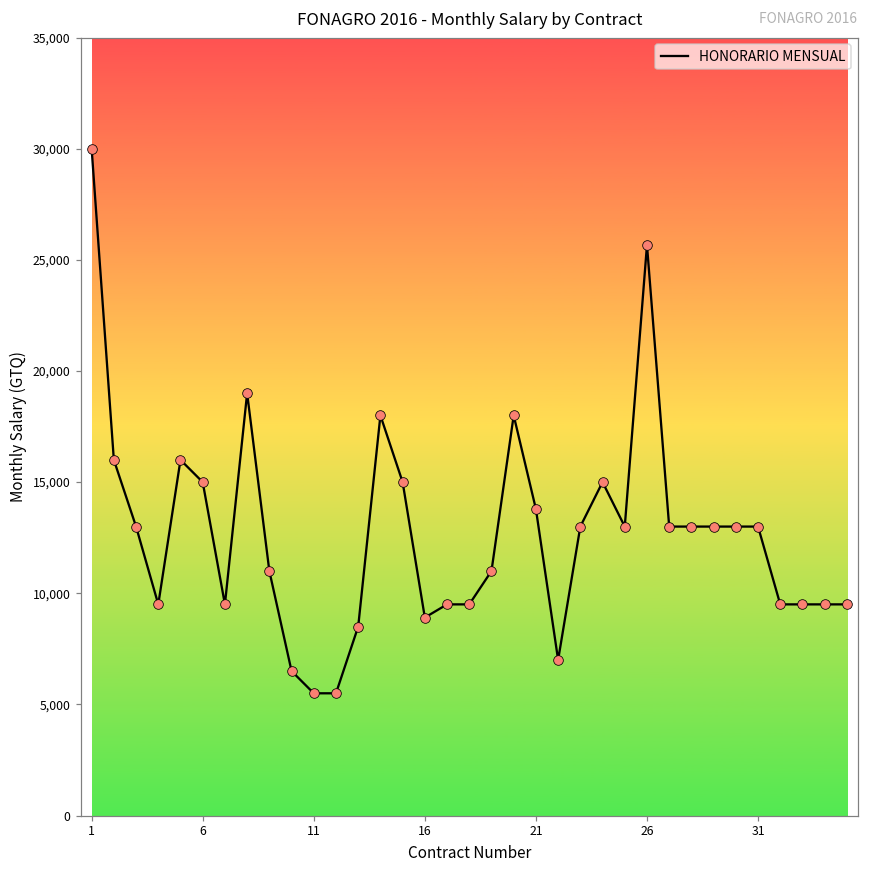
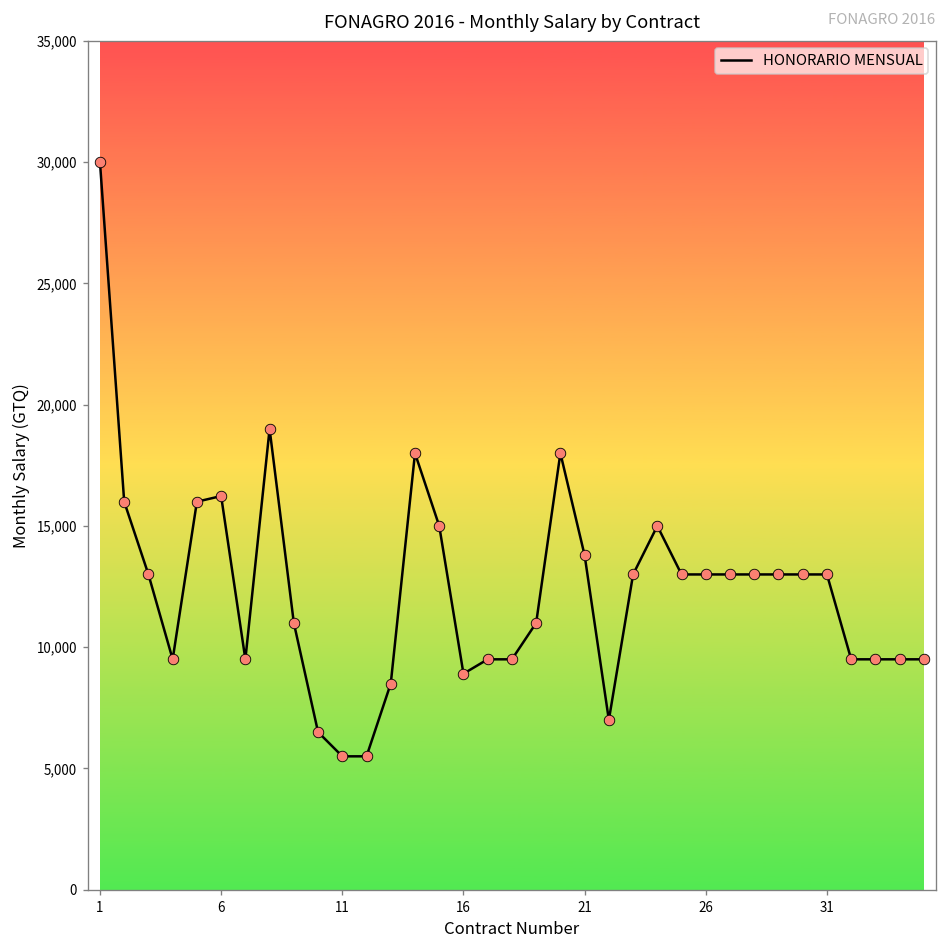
6: 15,000 -> 16,200
26: 25,700 -> 13,000
